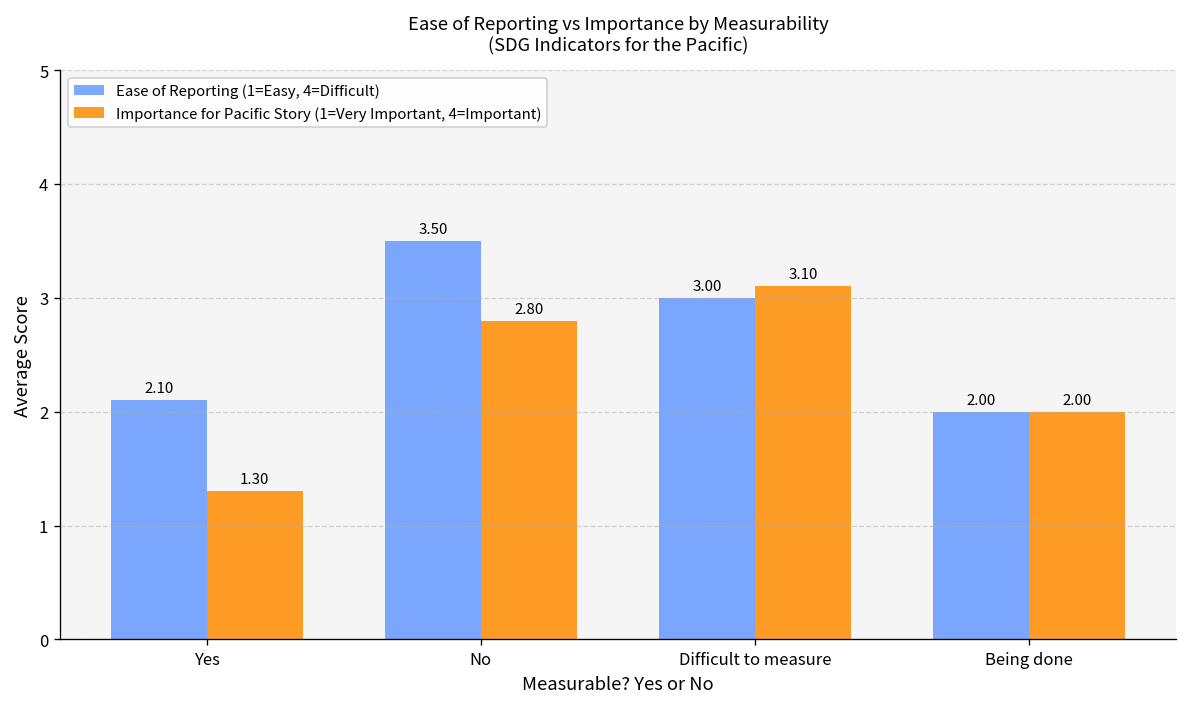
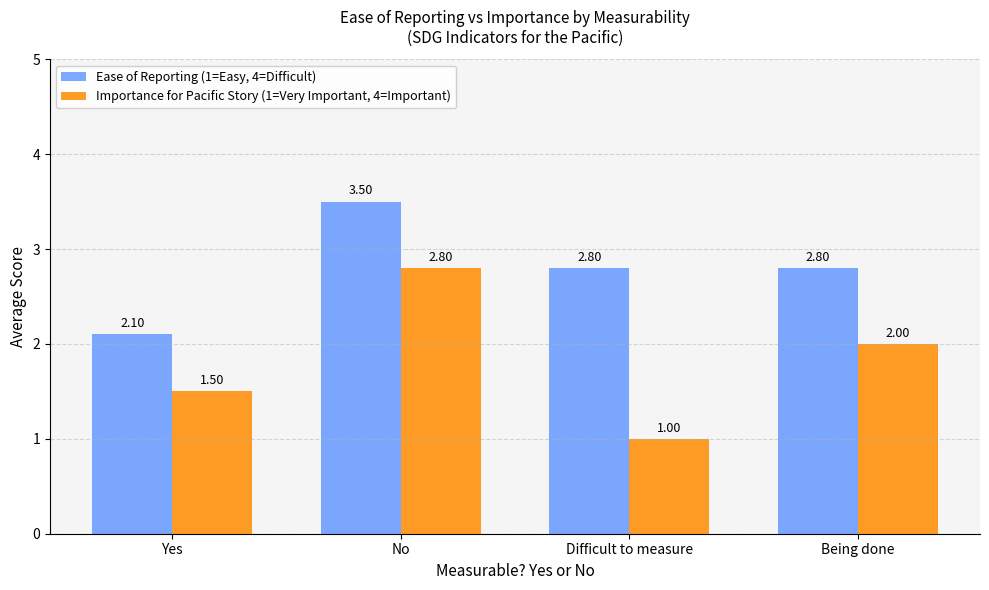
Importance for Pacific Story (1=Very Important, 4=Important), Yes: 1.30 -> 1.50
Ease of Reporting (1=Easy, 4=Difficult), Difficult to measure: 3.00 -> 2.80
Importance for Pacific Story (1=Very Important, 4=Important), Difficult to measure: 3.10 -> 1.00
Ease of Reporting (1=Easy, 4=Difficult), Being done: 2.00 -> 2.80
